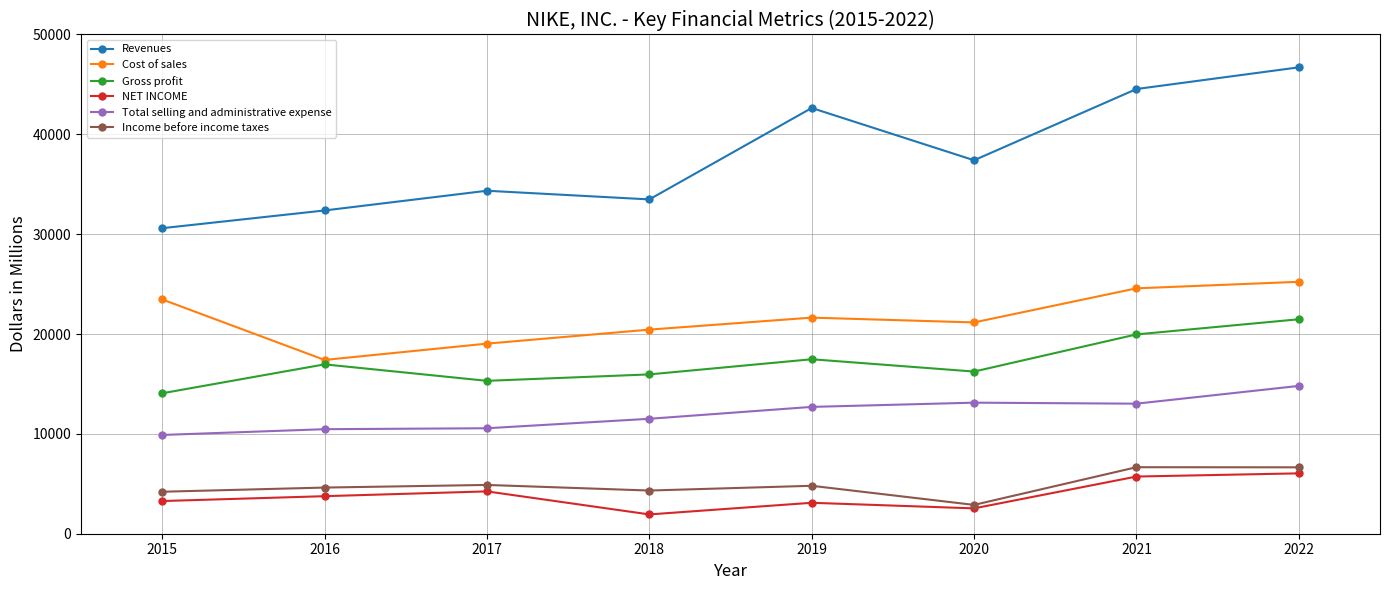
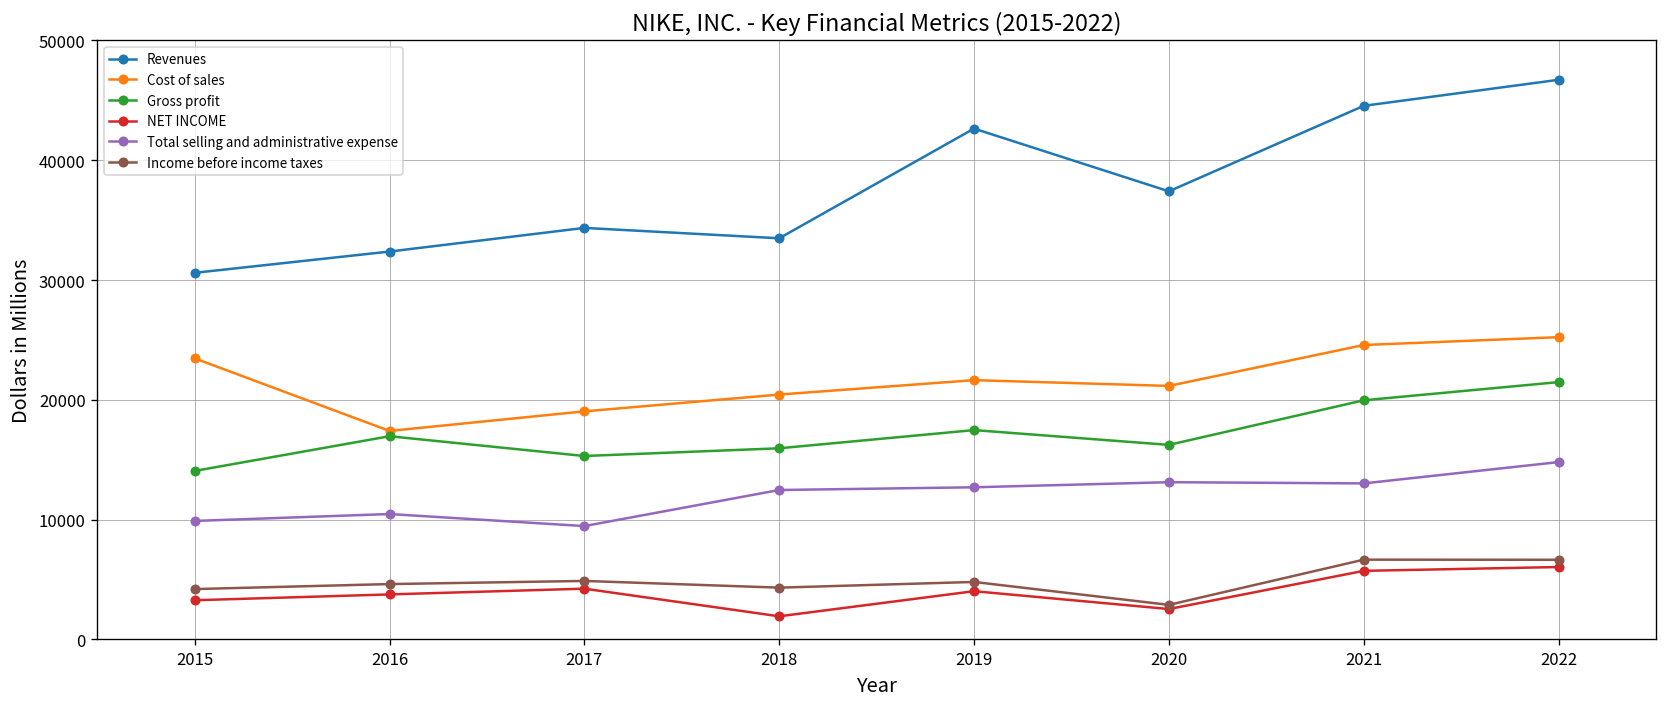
Total selling and administrative expense, 2017: 11000 -> 9000
Total selling and administrative expense, 2018: 11500 -> 12500
NET INCOME, 2019: 3000 -> 4000
